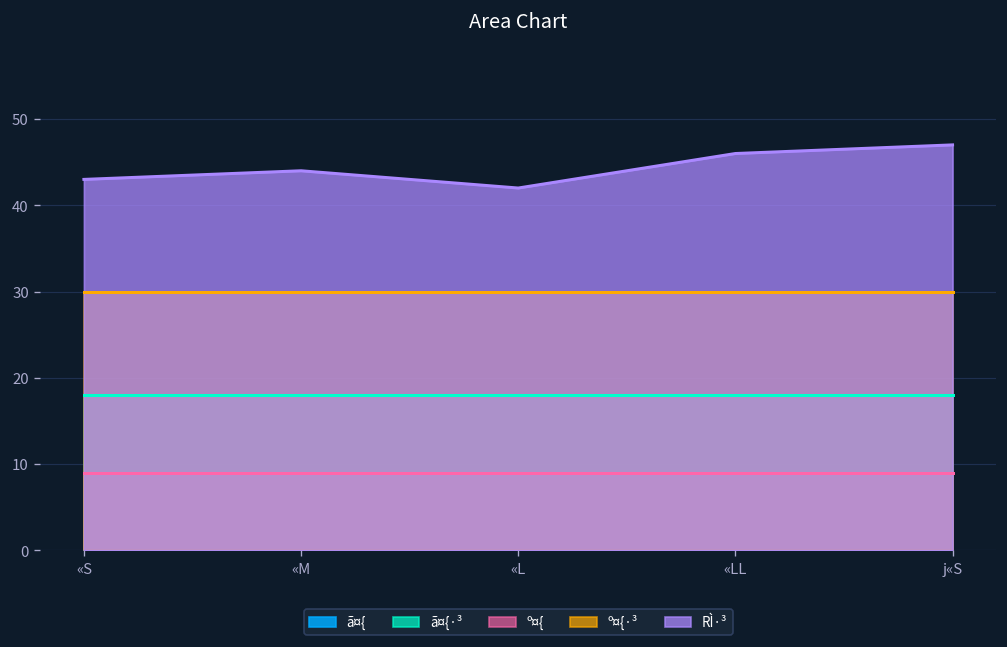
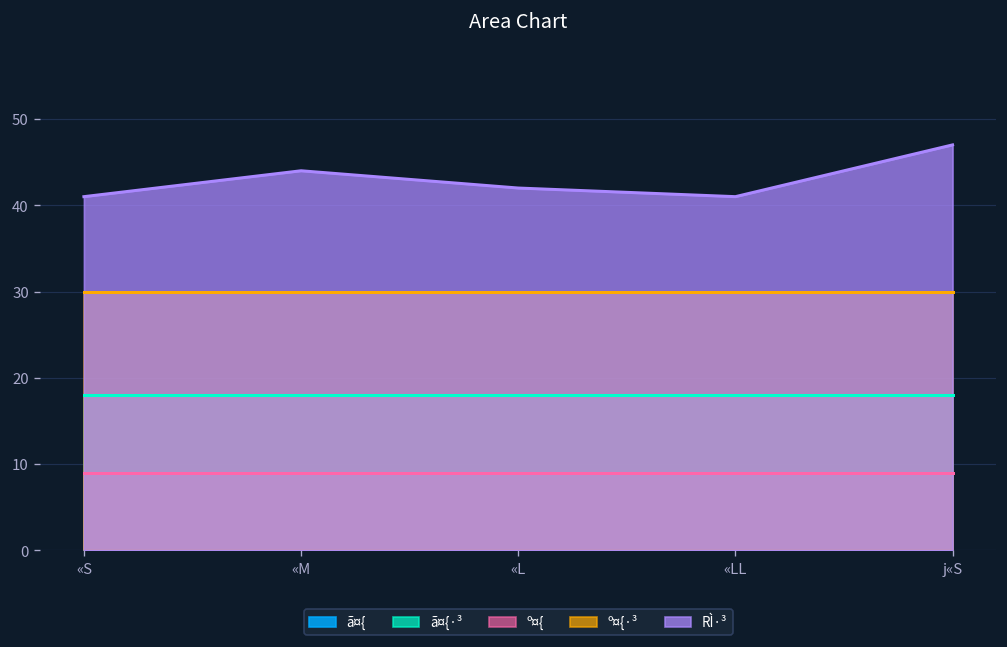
RÌ·³, «S: 43 -> 41
RÌ·³, «LL: 46 -> 41
